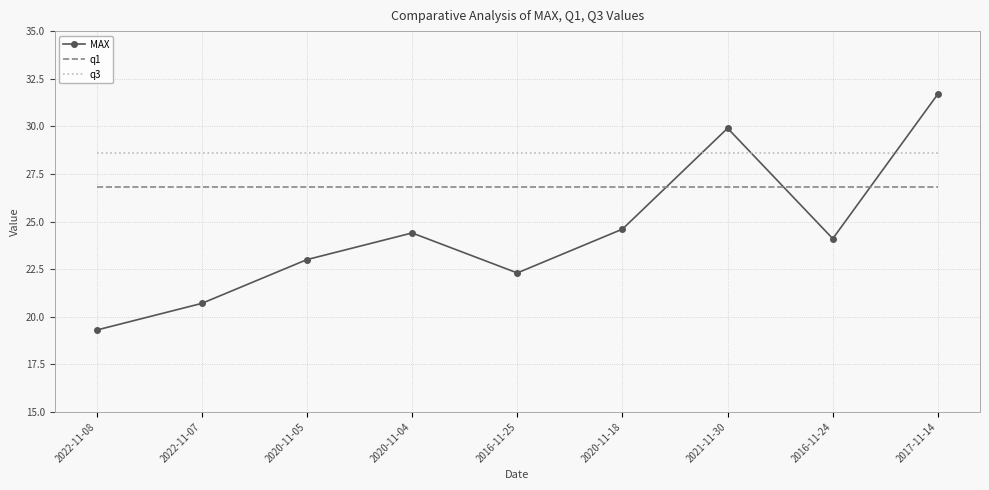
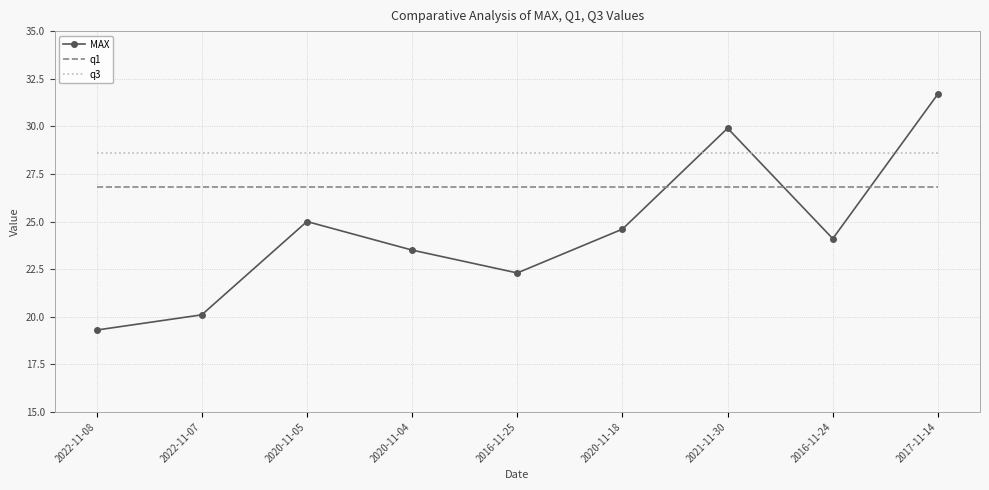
MAX, 2022-11-07: 20.7 -> 20.1
MAX, 2020-11-05: 23 -> 25
MAX, 2020-11-04: 24.4 -> 23.5
